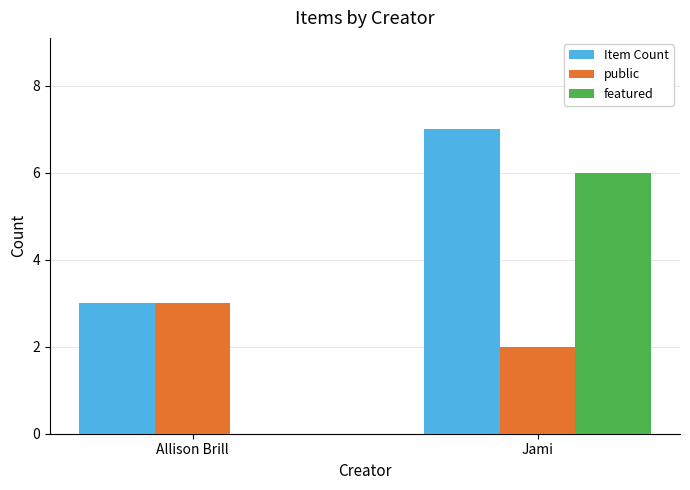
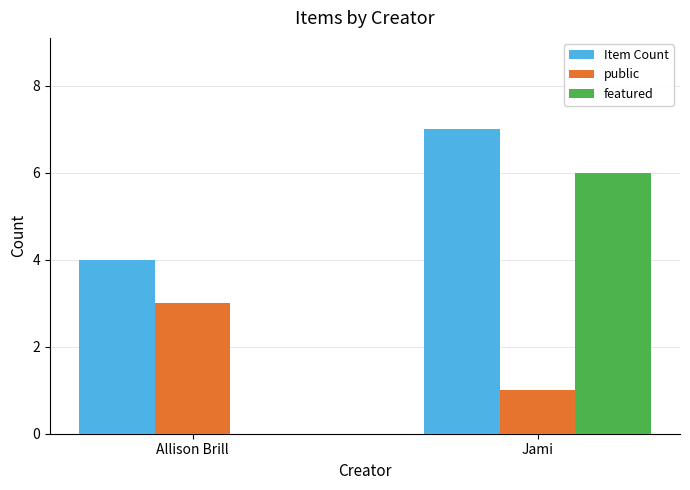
Item Count, Allison Brill: 3 -> 4
public, Jami: 2 -> 1
